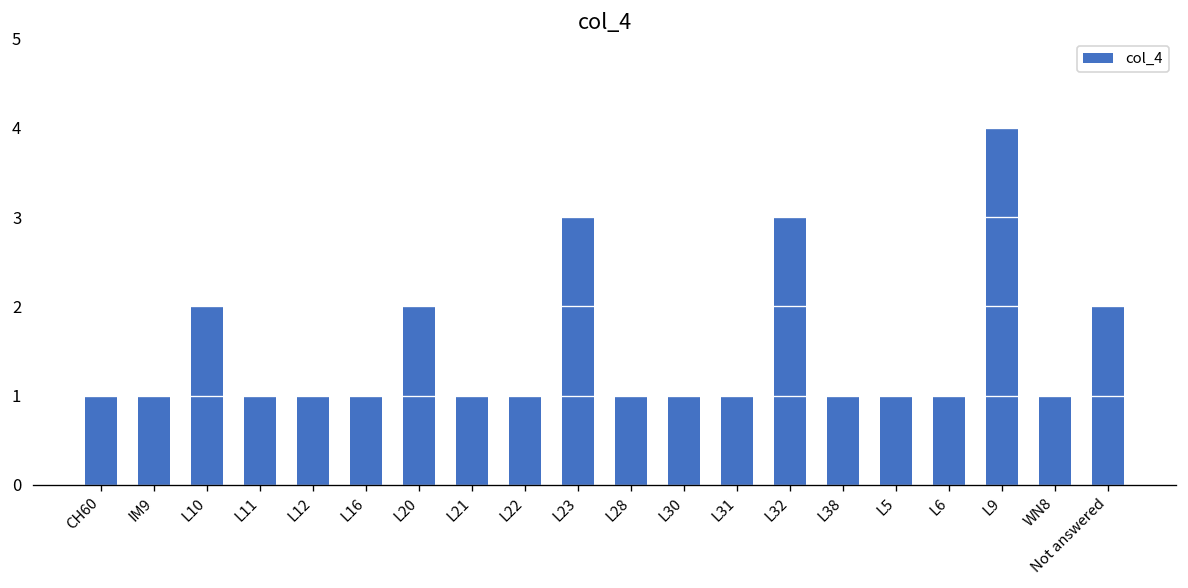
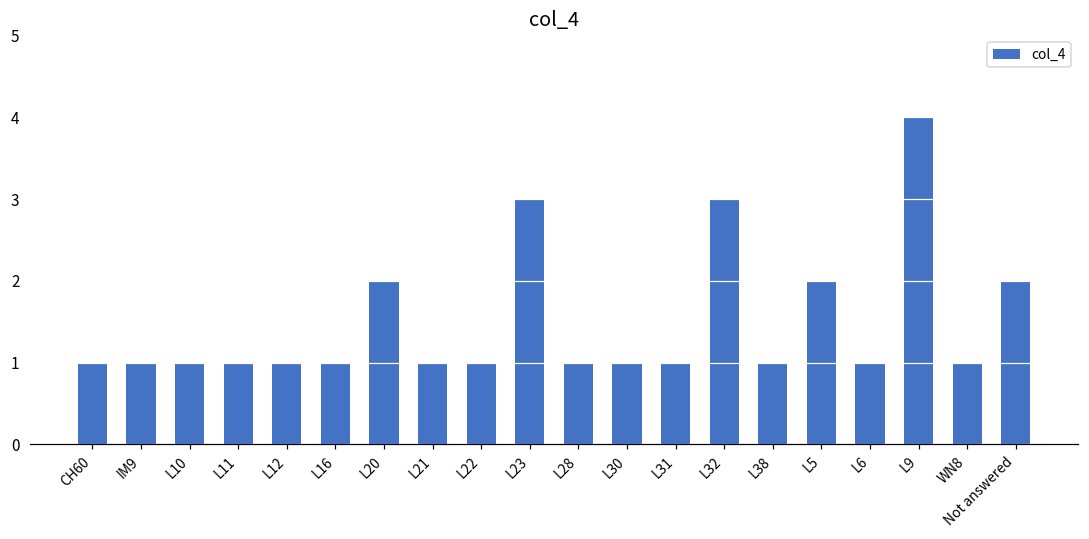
L10: 2 -> 1
L5: 1 -> 2
